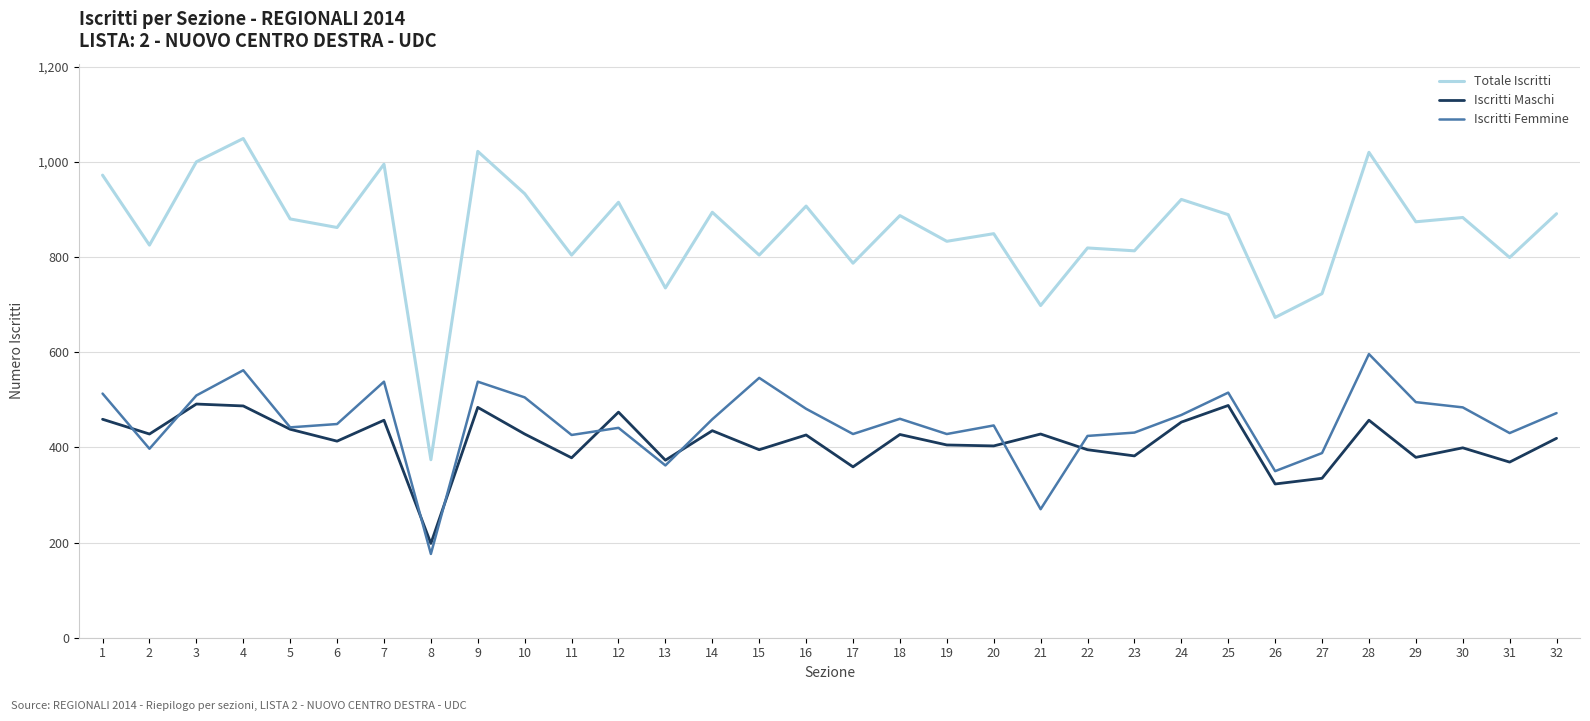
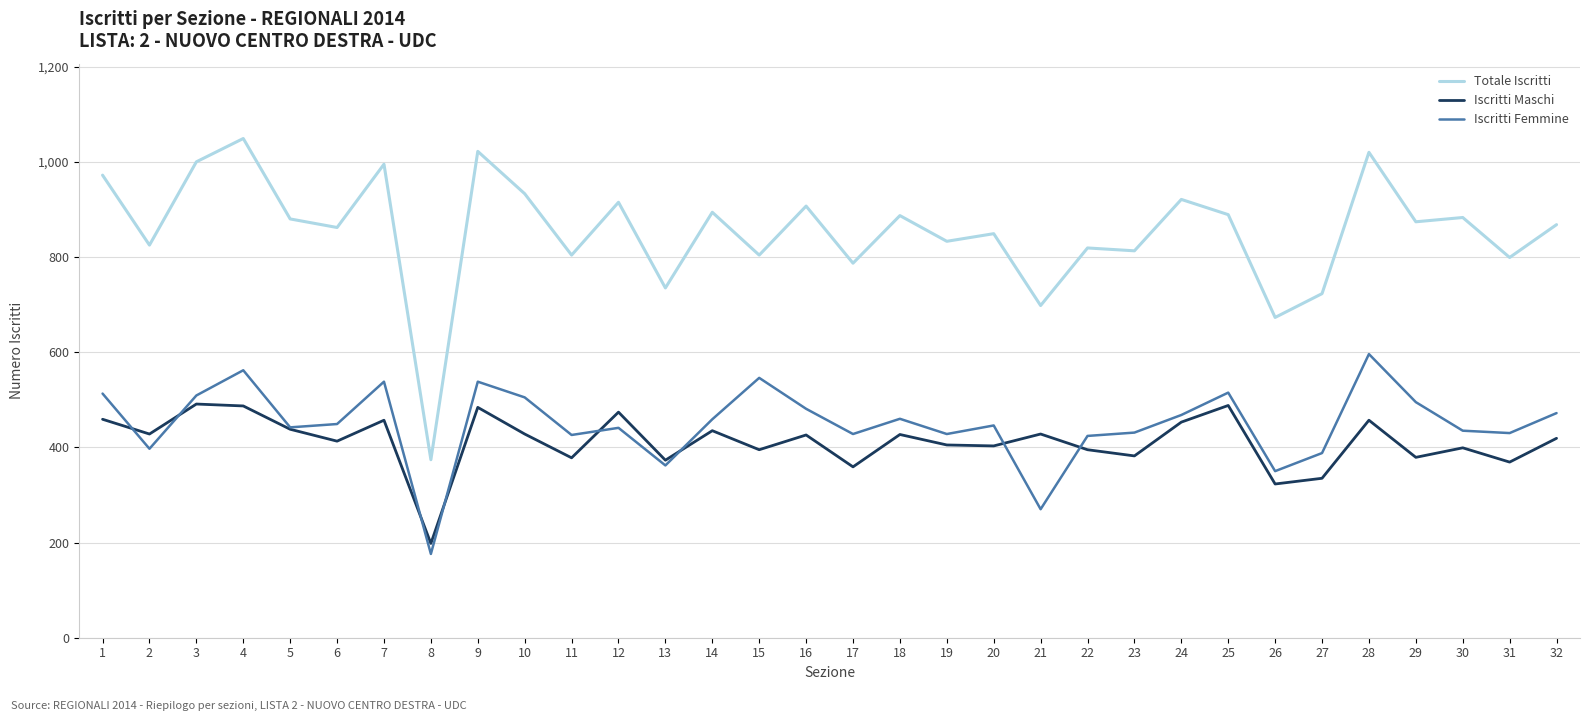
Iscritti Femmine, 30: 480 -> 440
Totale Iscritti, 32: 890 -> 870
